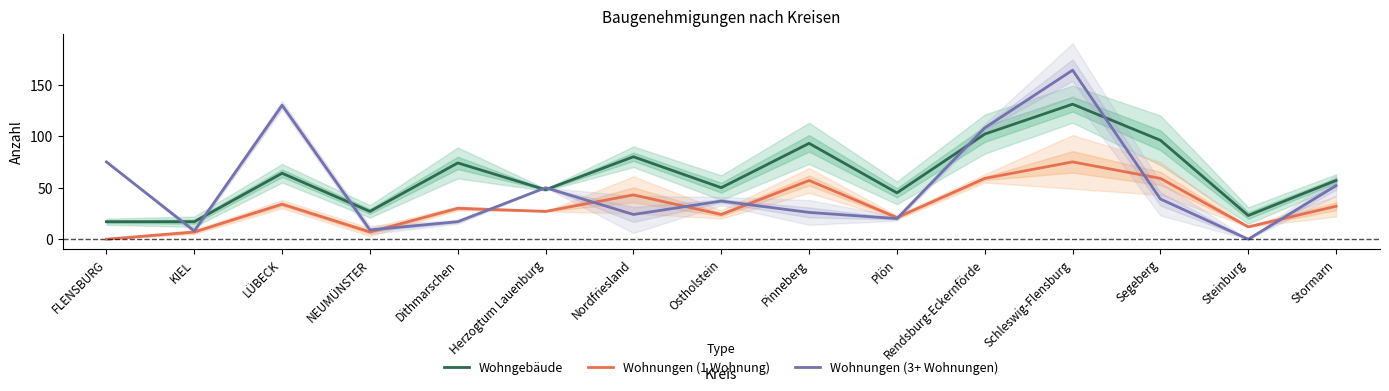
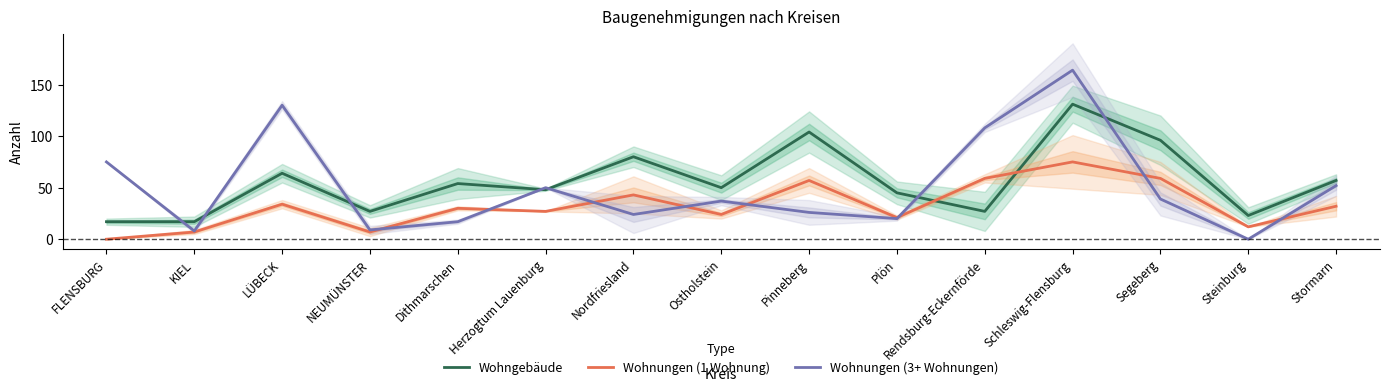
Wohngebäude, Dithmarschen: 74 -> 54
Wohngebäude, Pinneberg: 93 -> 104
Wohngebäude, Rendsburg-Eckernförde: 102 -> 27
